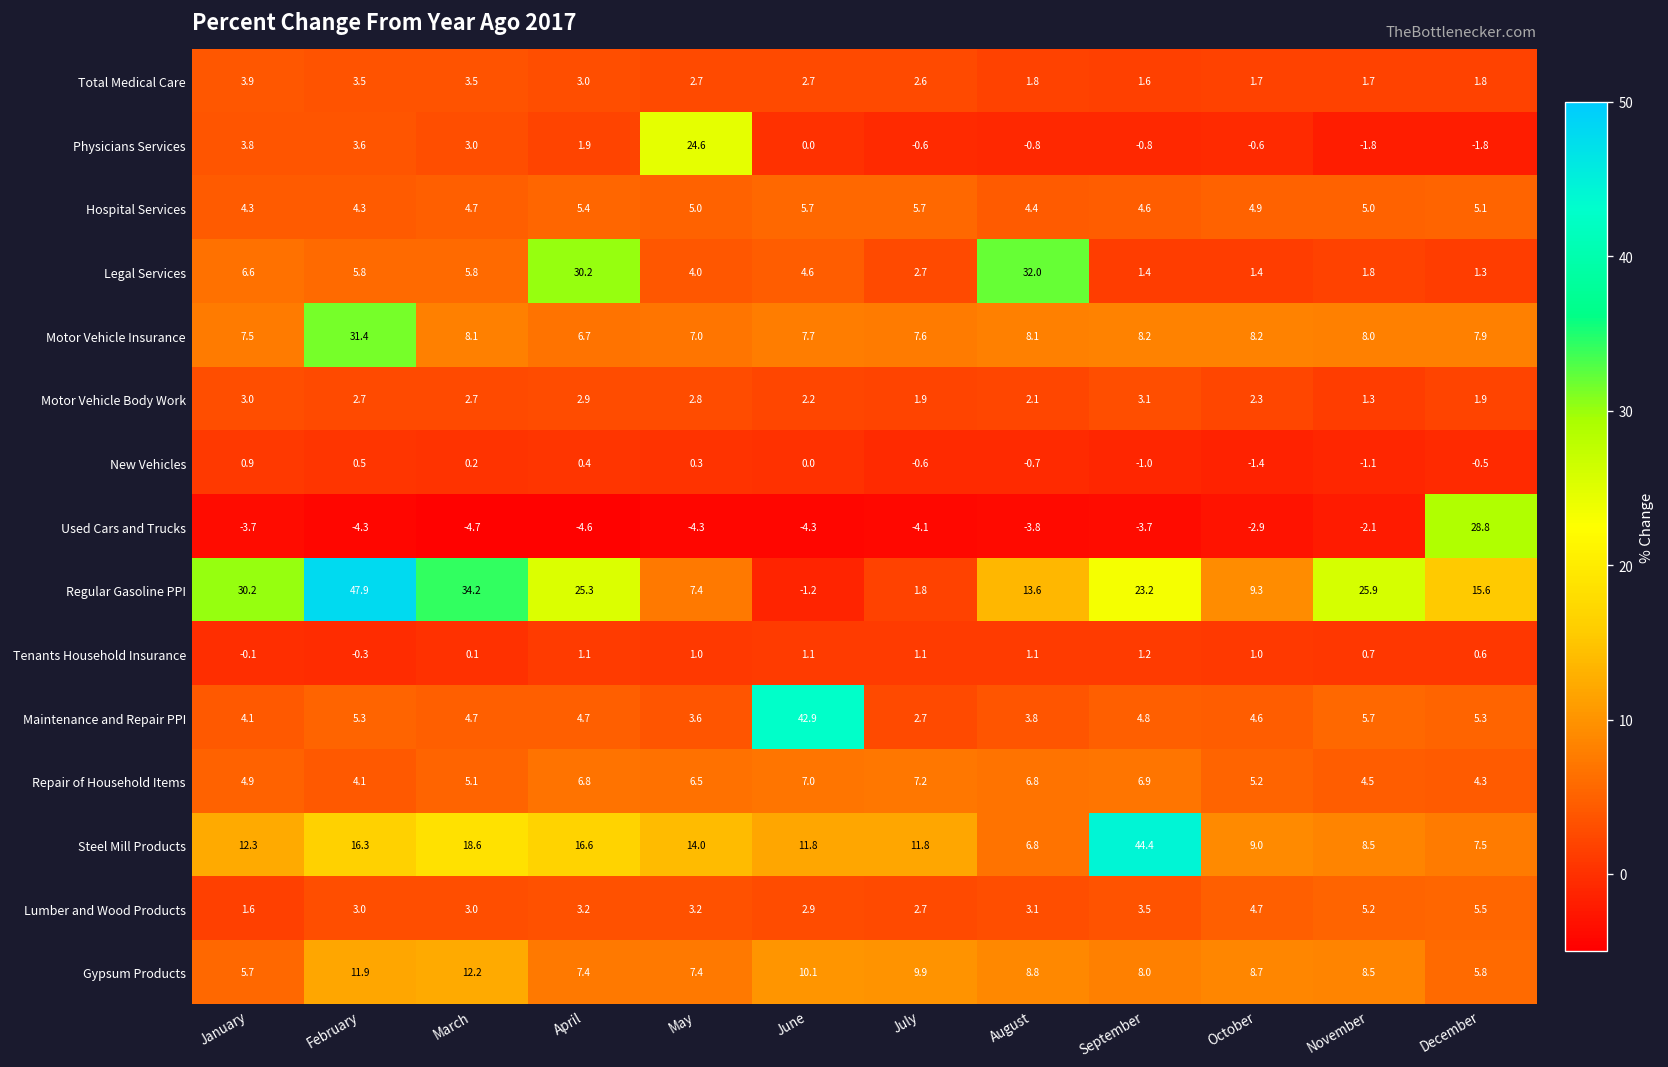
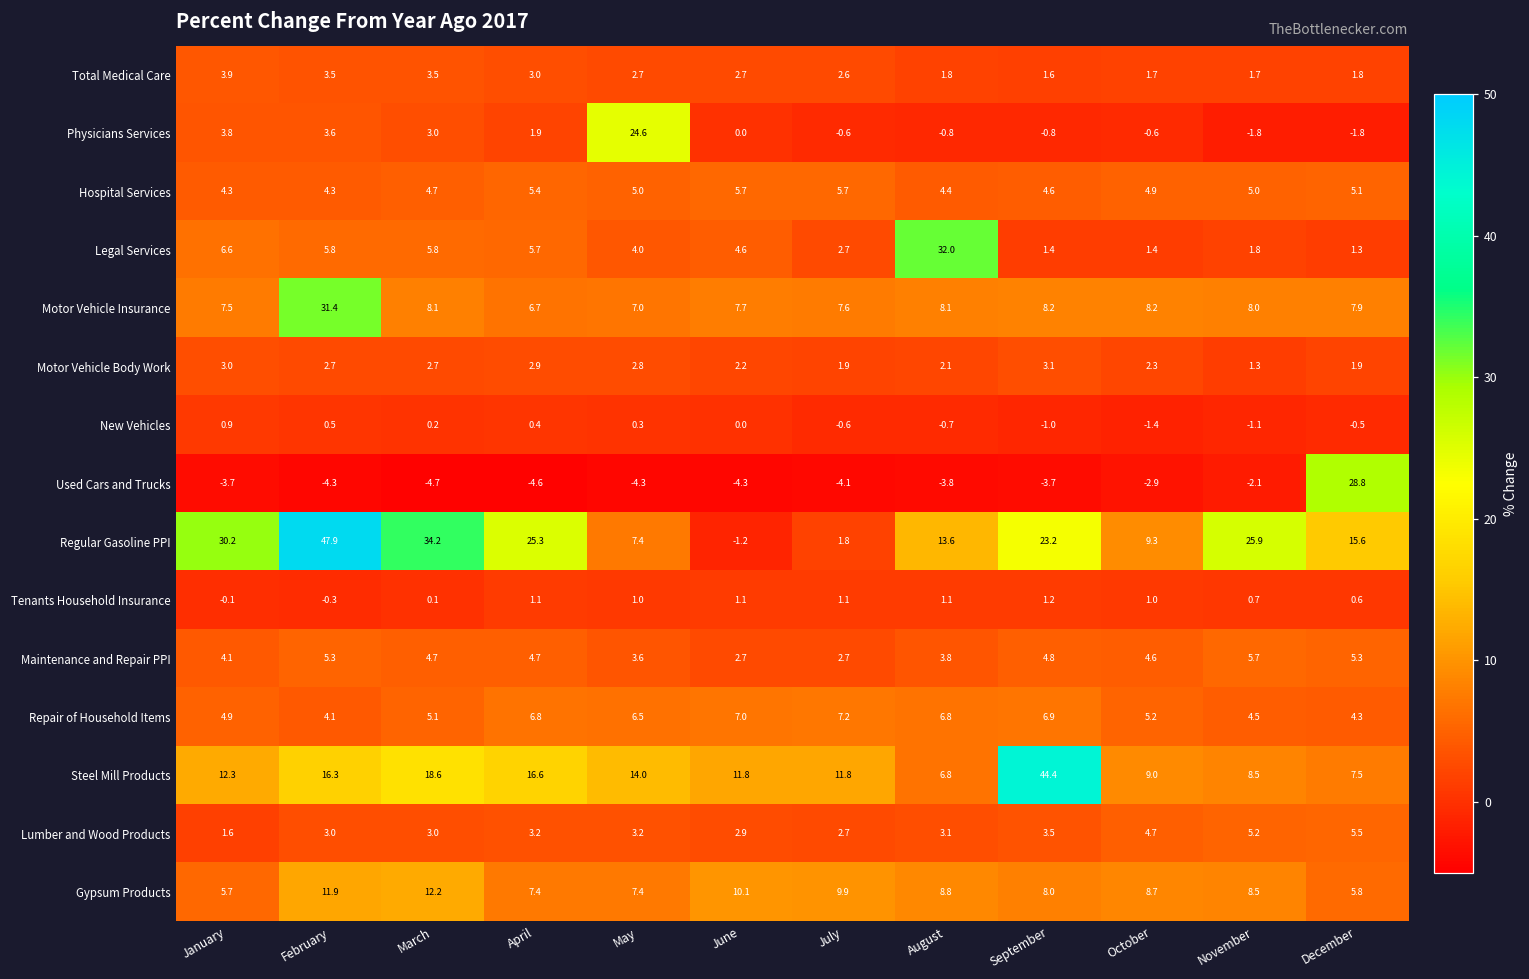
Legal Services, April: 30.2 -> 5.7
Maintenance and Repair PPI, June: 42.9 -> 2.7
